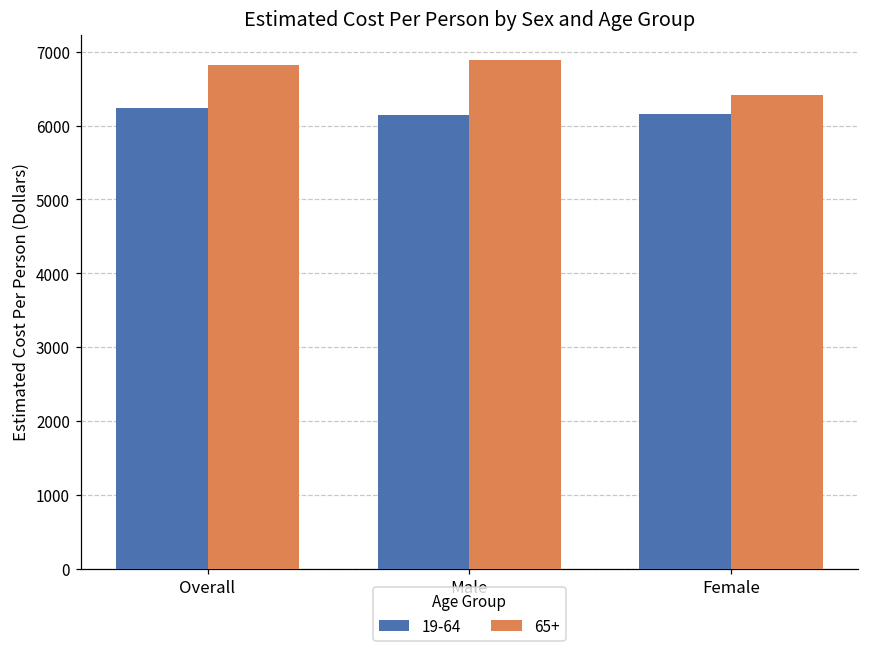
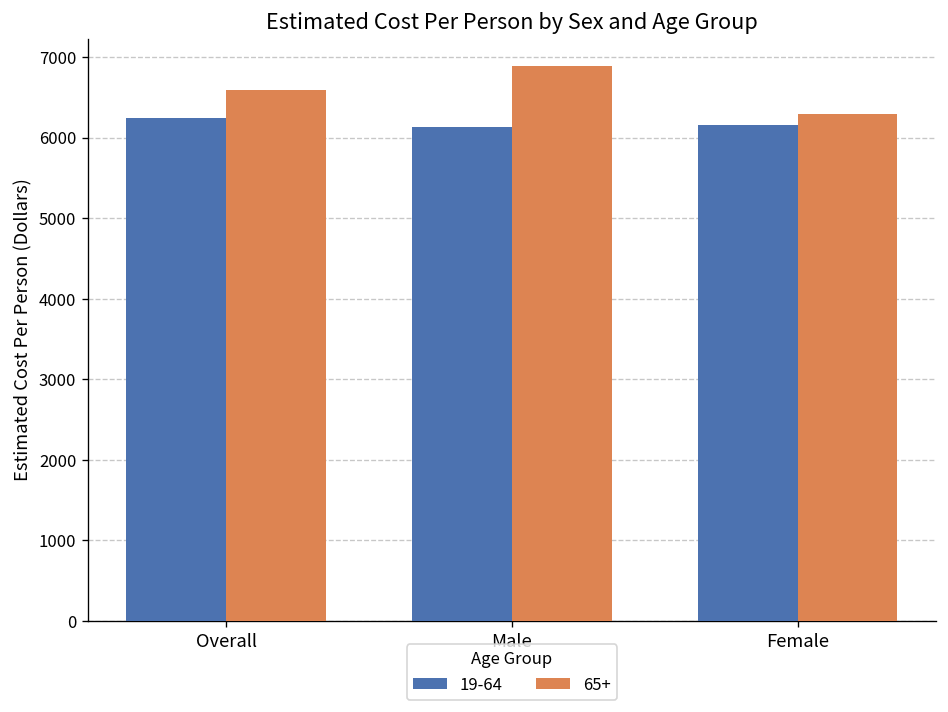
65+, Overall: 6800 -> 6600
65+, Female: 6400 -> 6300
